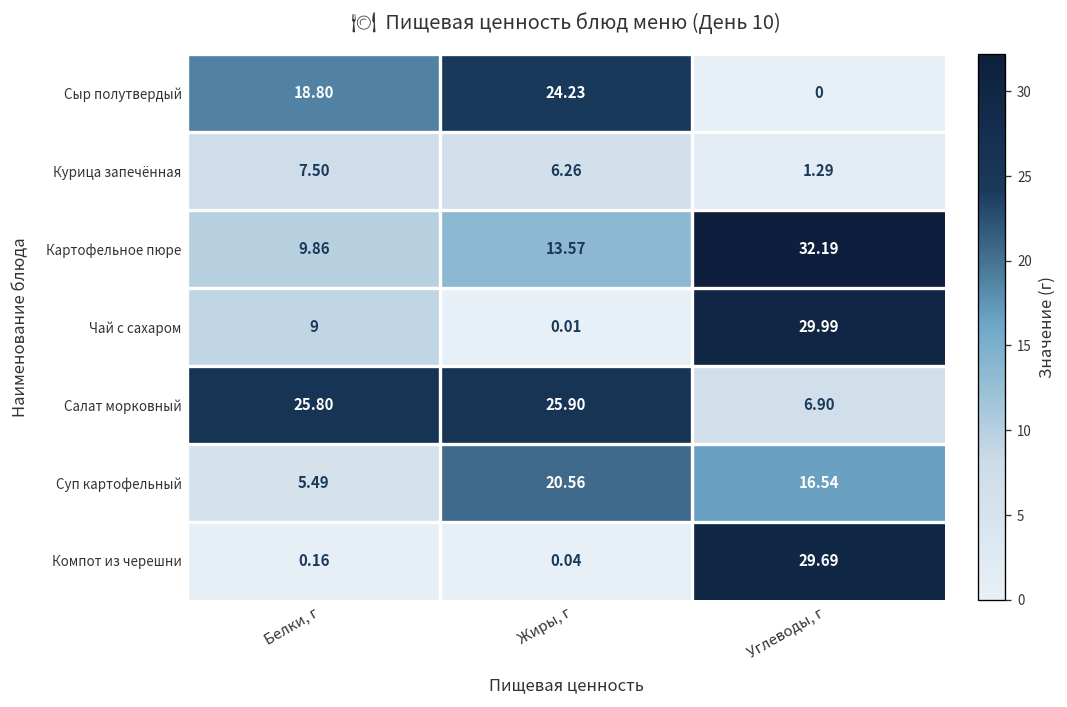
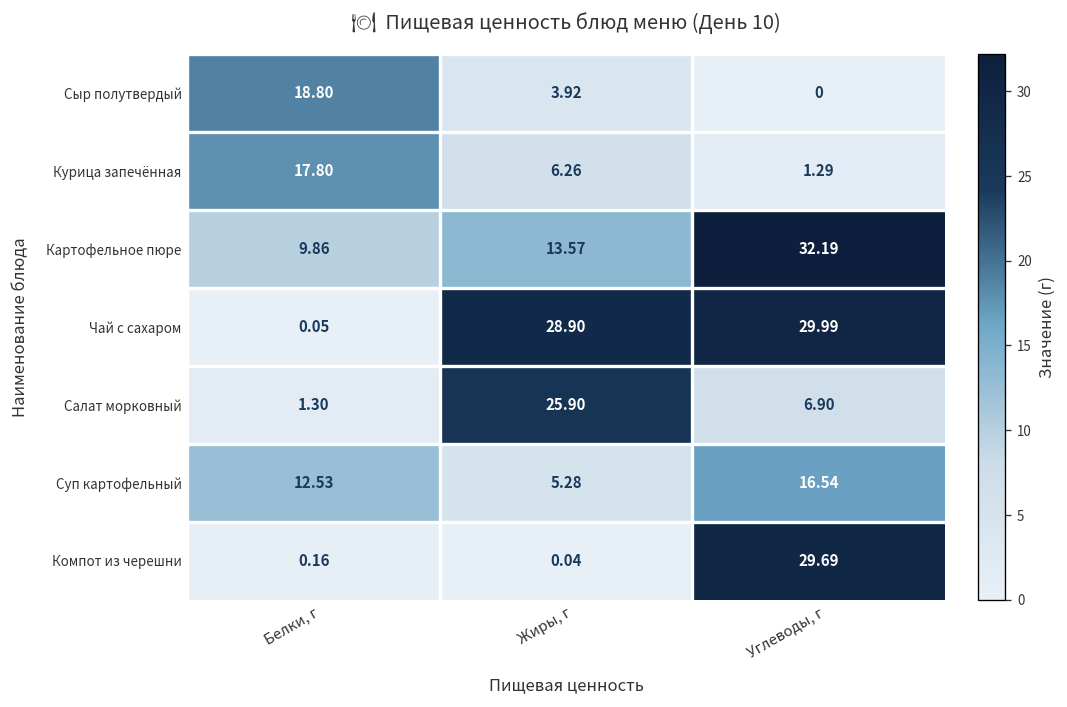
Сыр полутвердый, Жиры, г: 24.23 -> 3.92
Курица запечённая, Белки, г: 7.50 -> 17.80
Чай с сахаром, Белки, г: 9 -> 0.05
Чай с сахаром, Жиры, г: 0.01 -> 28.90
Салат морковный, Белки, г: 25.80 -> 1.30
Суп картофельный, Белки, г: 5.49 -> 12.53
Суп картофельный, Жиры, г: 20.56 -> 5.28
